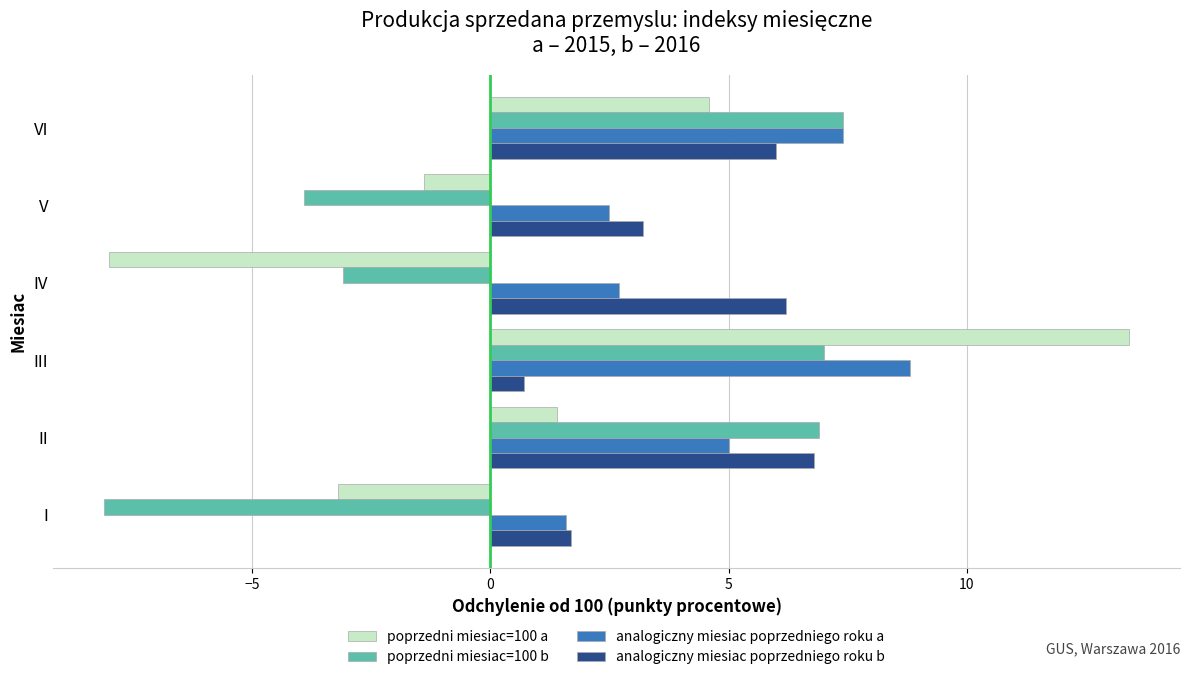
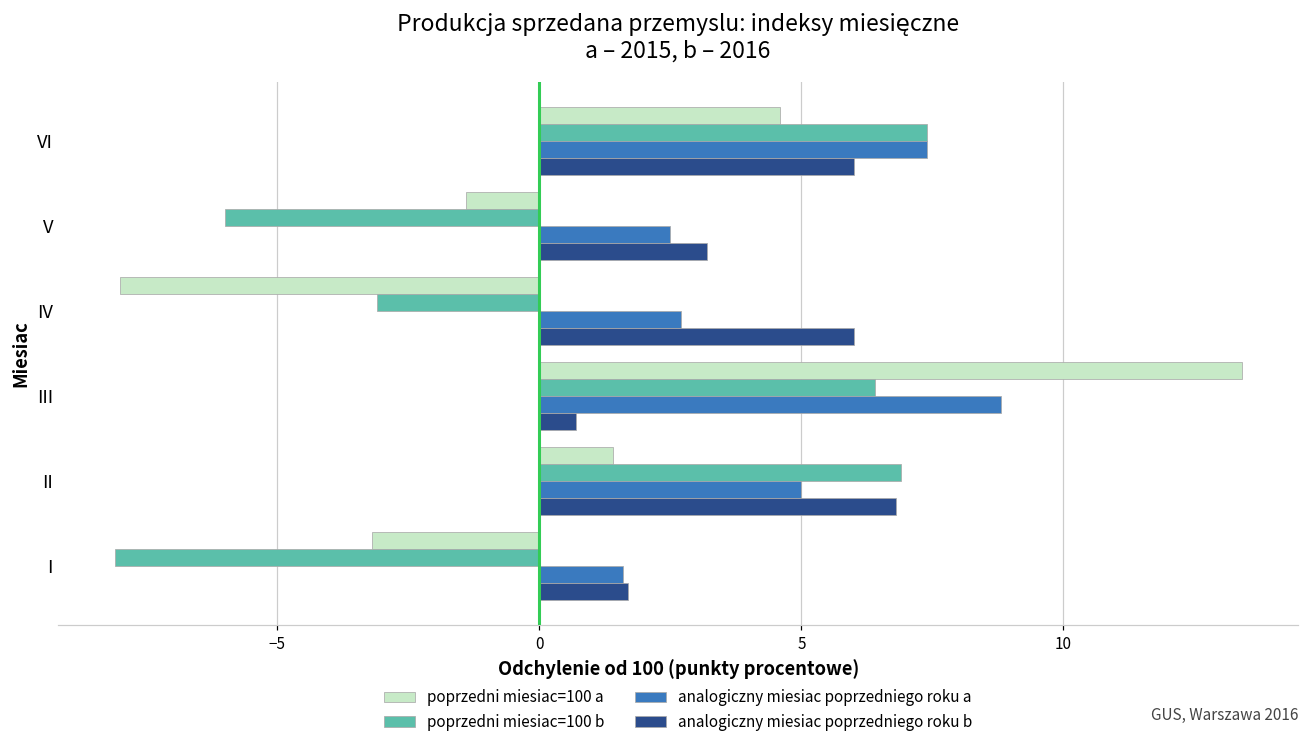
poprzedni miesiac=100 b, V: -3.9 -> -6.0
analogiczny miesiac poprzedniego roku b, IV: 6.2 -> 6.0
poprzedni miesiac=100 b, III: 7.0 -> 6.4
